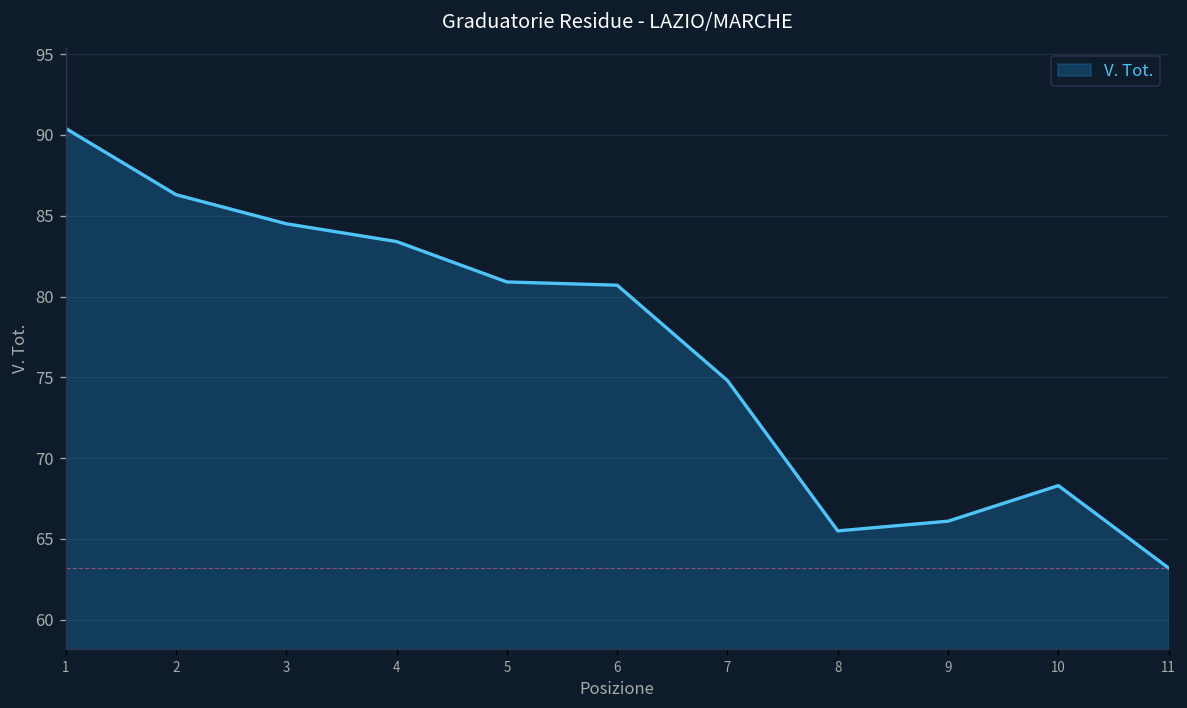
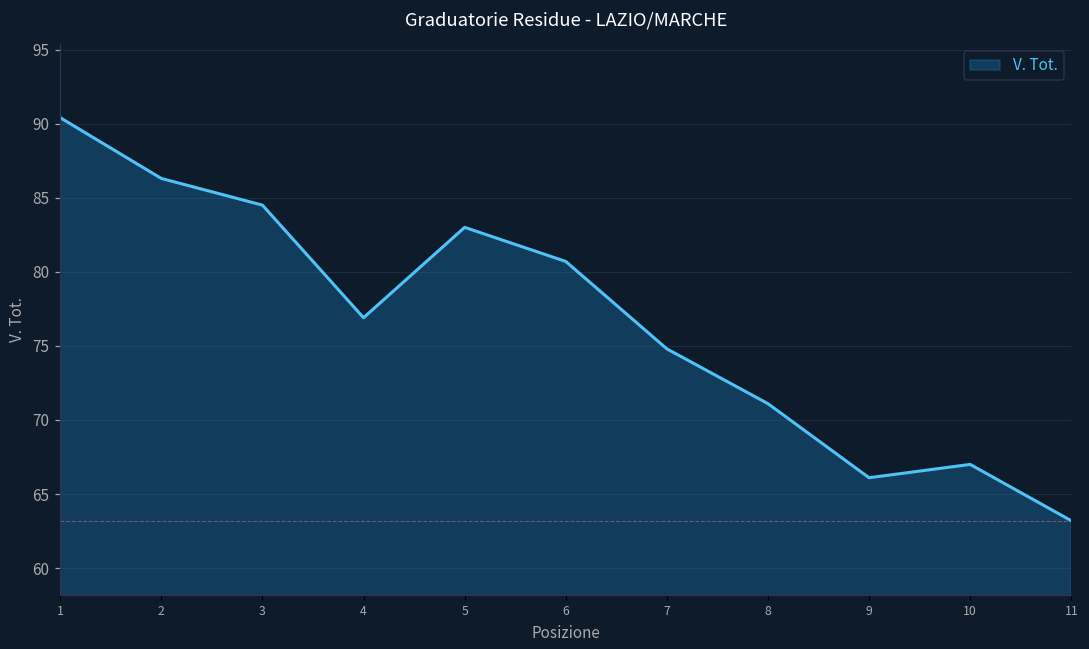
4: 83.4 -> 76.9
5: 80.9 -> 83.0
8: 65.5 -> 71.1
10: 68.3 -> 67.0
